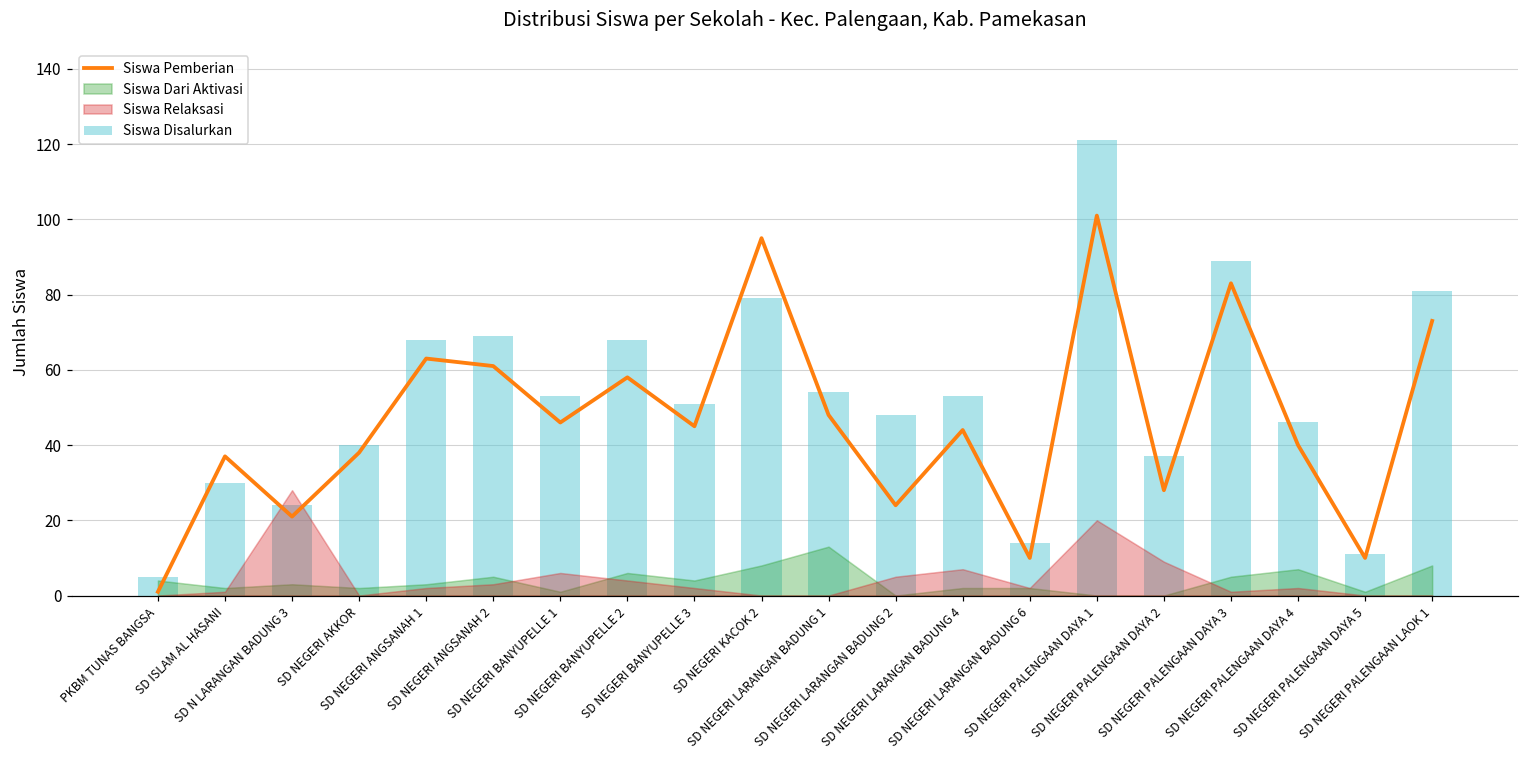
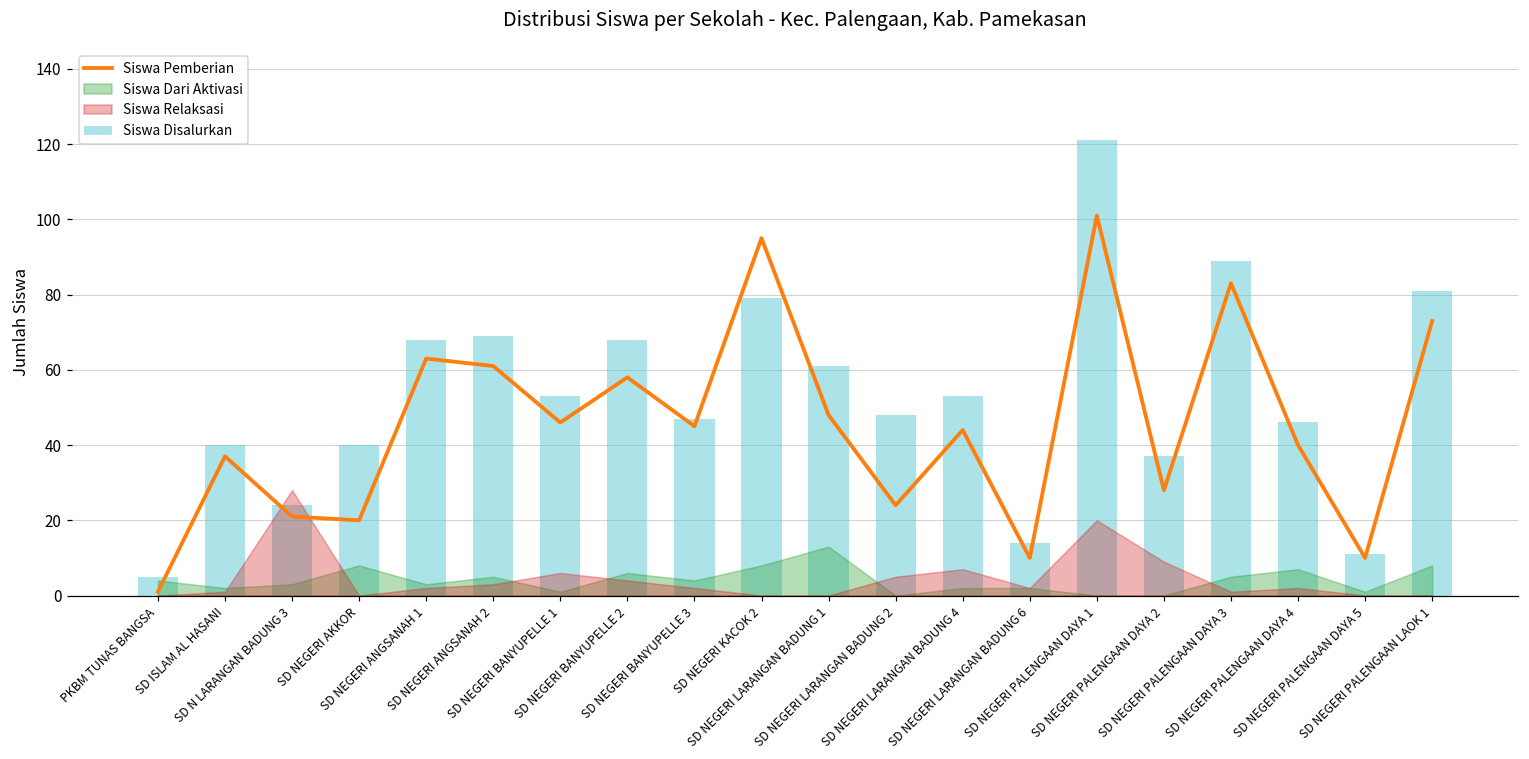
Siswa Disalurkan, SD ISLAM AL HASANI: 30 -> 40
Siswa Pemberian, SD NEGERI AKKOR: 38 -> 20
Siswa Dari Aktivasi, SD NEGERI AKKOR: 2 -> 8
Siswa Disalurkan, SD NEGERI BANYUPELLE 3: 51 -> 47
Siswa Disalurkan, SD NEGERI LARANGAN BADUNG 1: 54 -> 61
